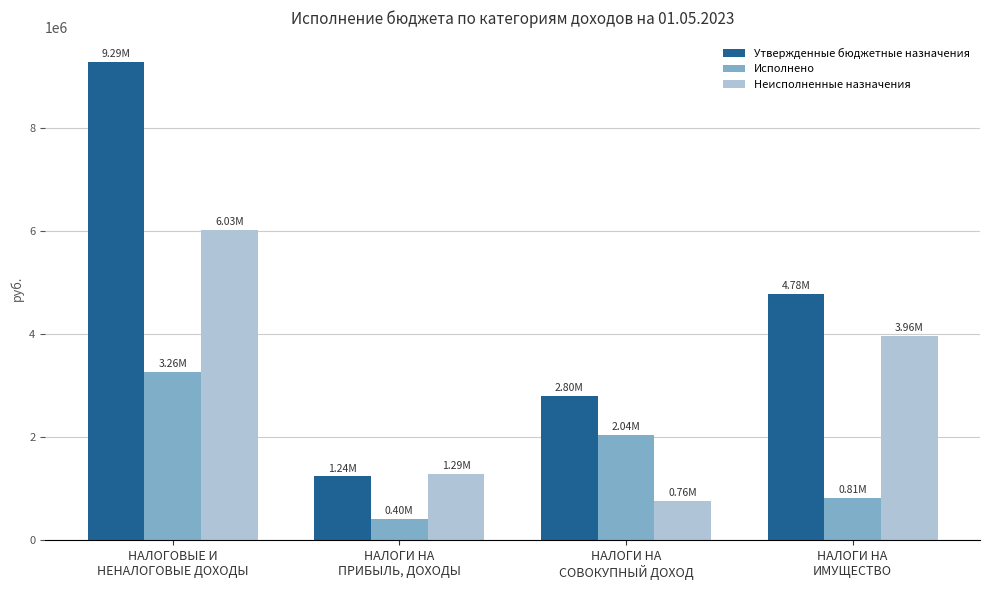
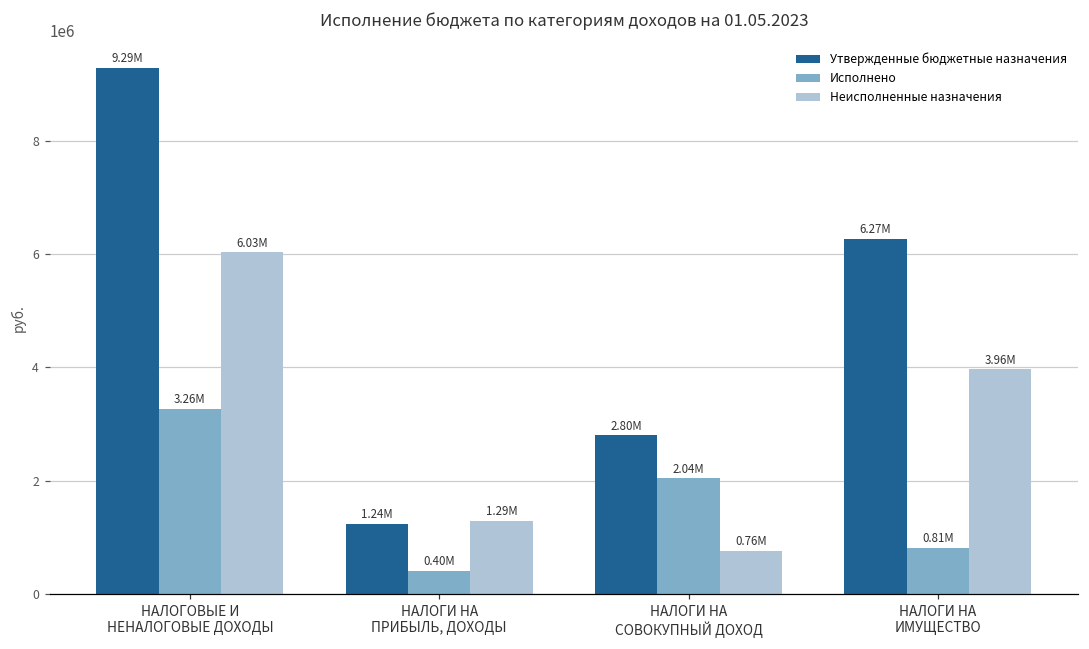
Утвержденные бюджетные назначения, НАЛОГИ НА ИМУЩЕСТВО: 4.78M -> 6.27M
